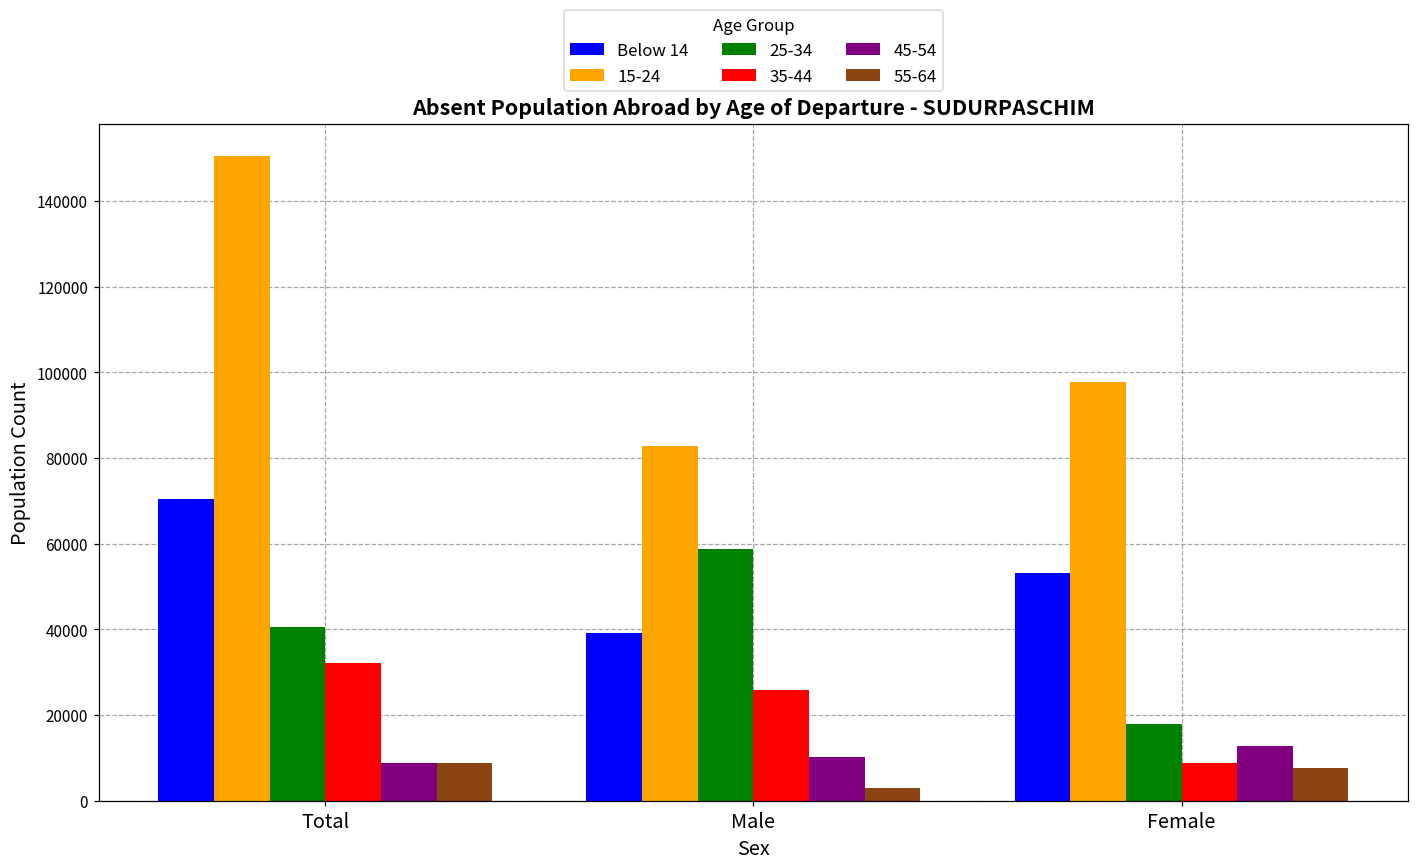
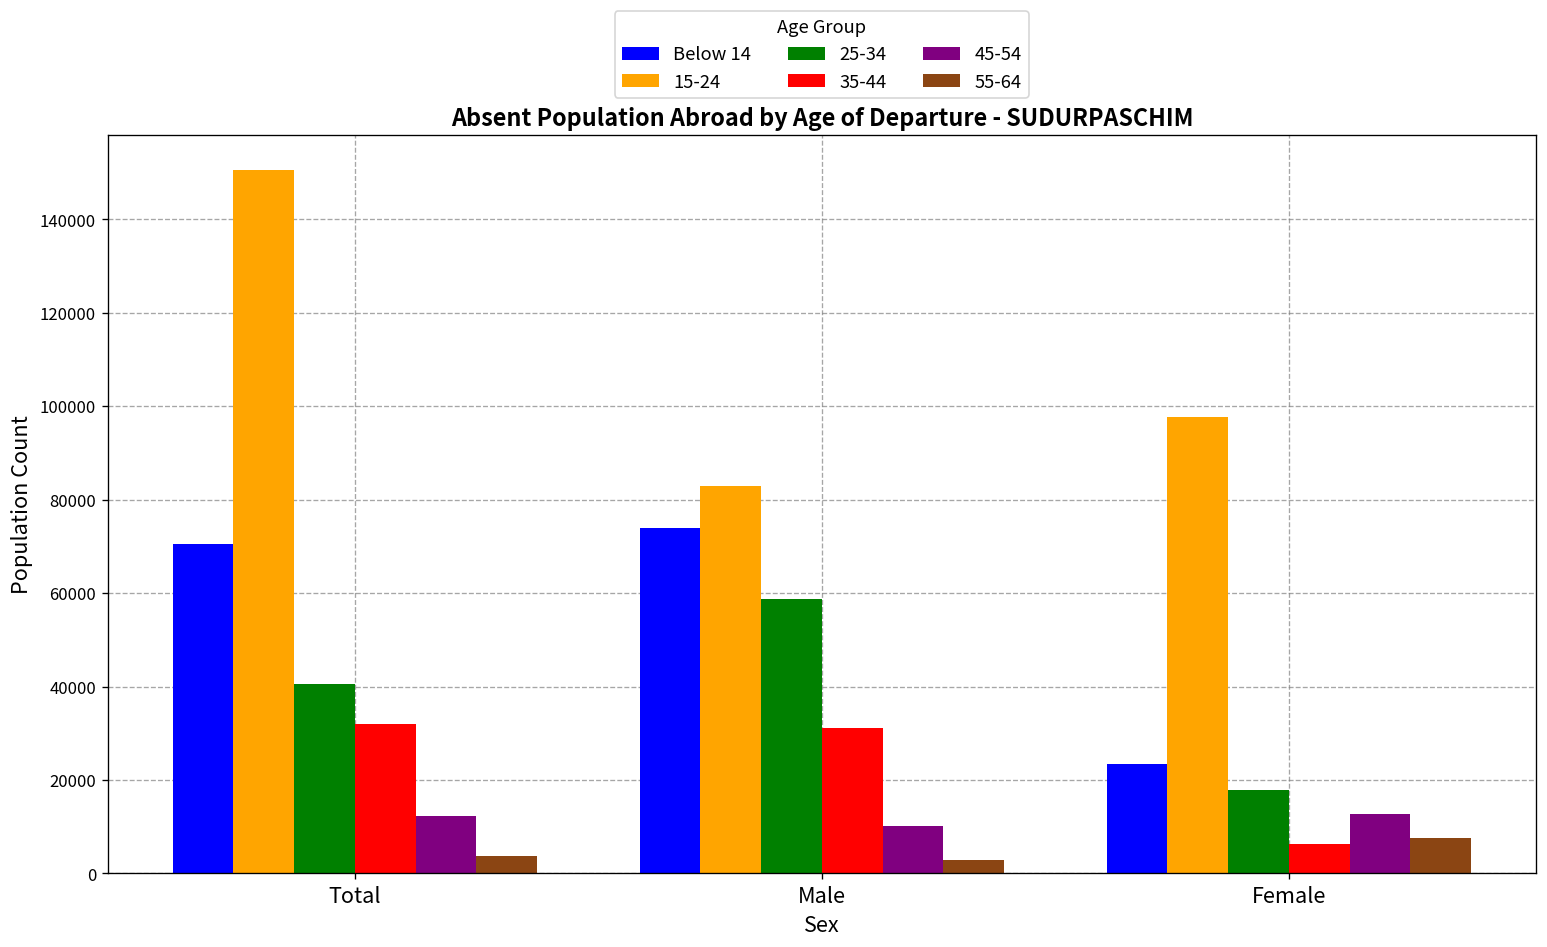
45-54, Total: 9000 -> 12000
55-64, Total: 9000 -> 4000
Below 14, Male: 39000 -> 74000
35-44, Male: 26000 -> 31000
Below 14, Female: 53000 -> 23000
35-44, Female: 9000 -> 6000
